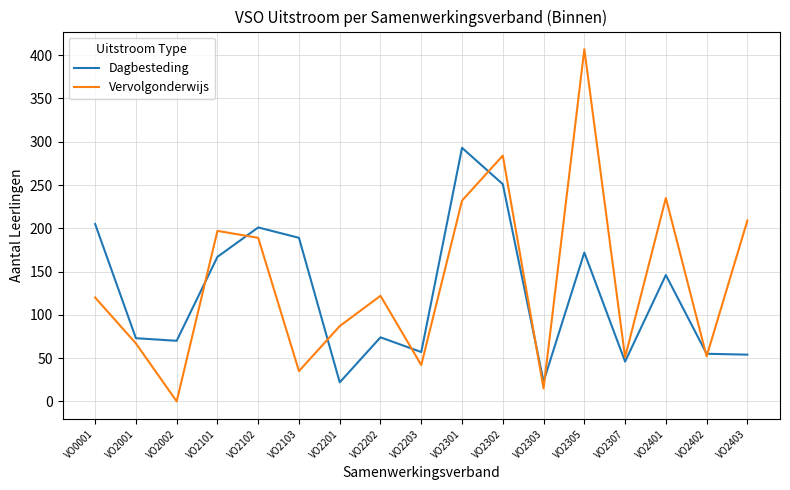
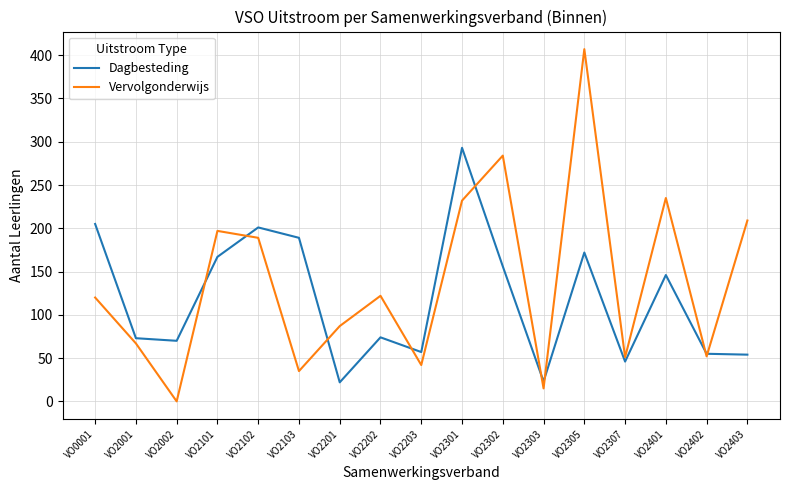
Dagbesteding, VO2302: 250 -> 160
